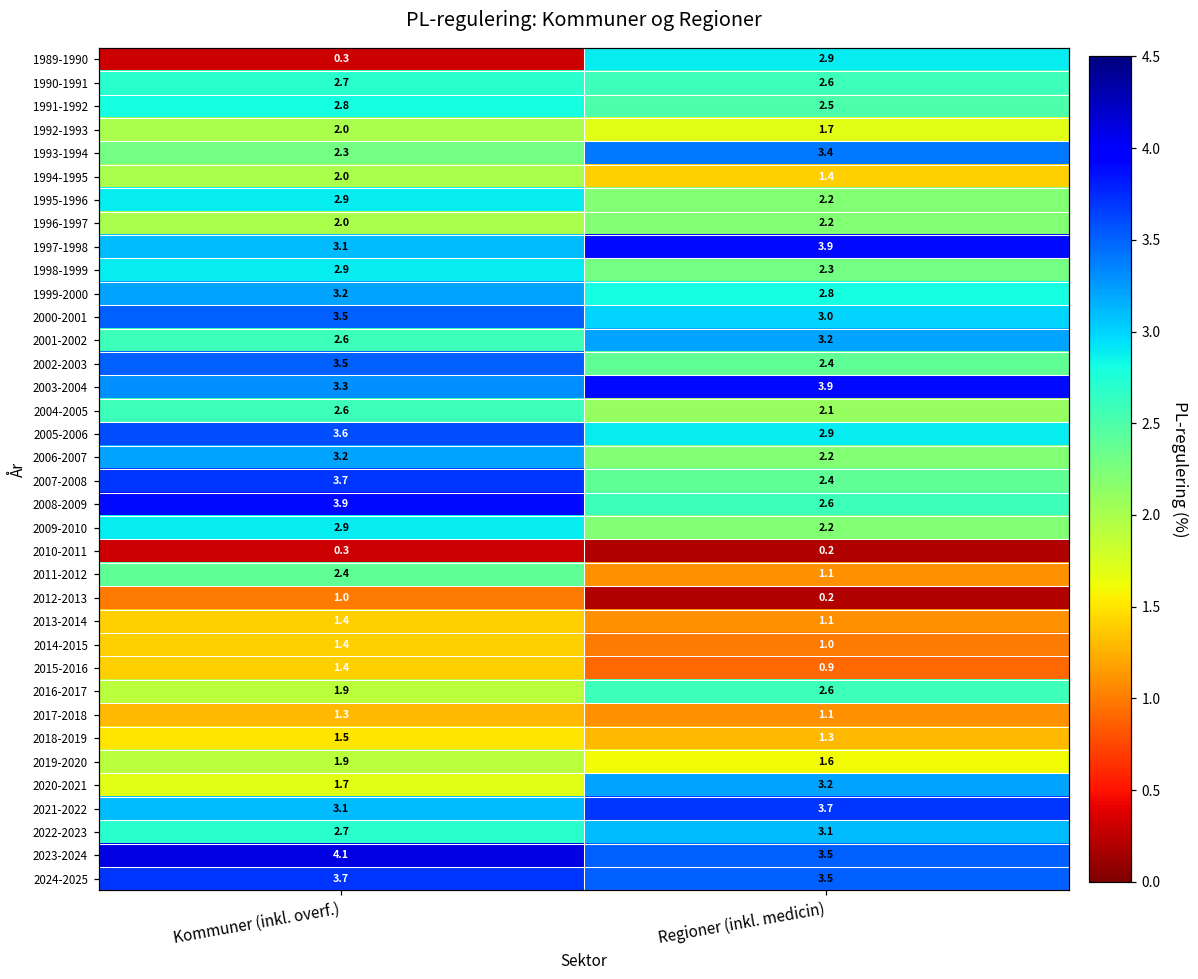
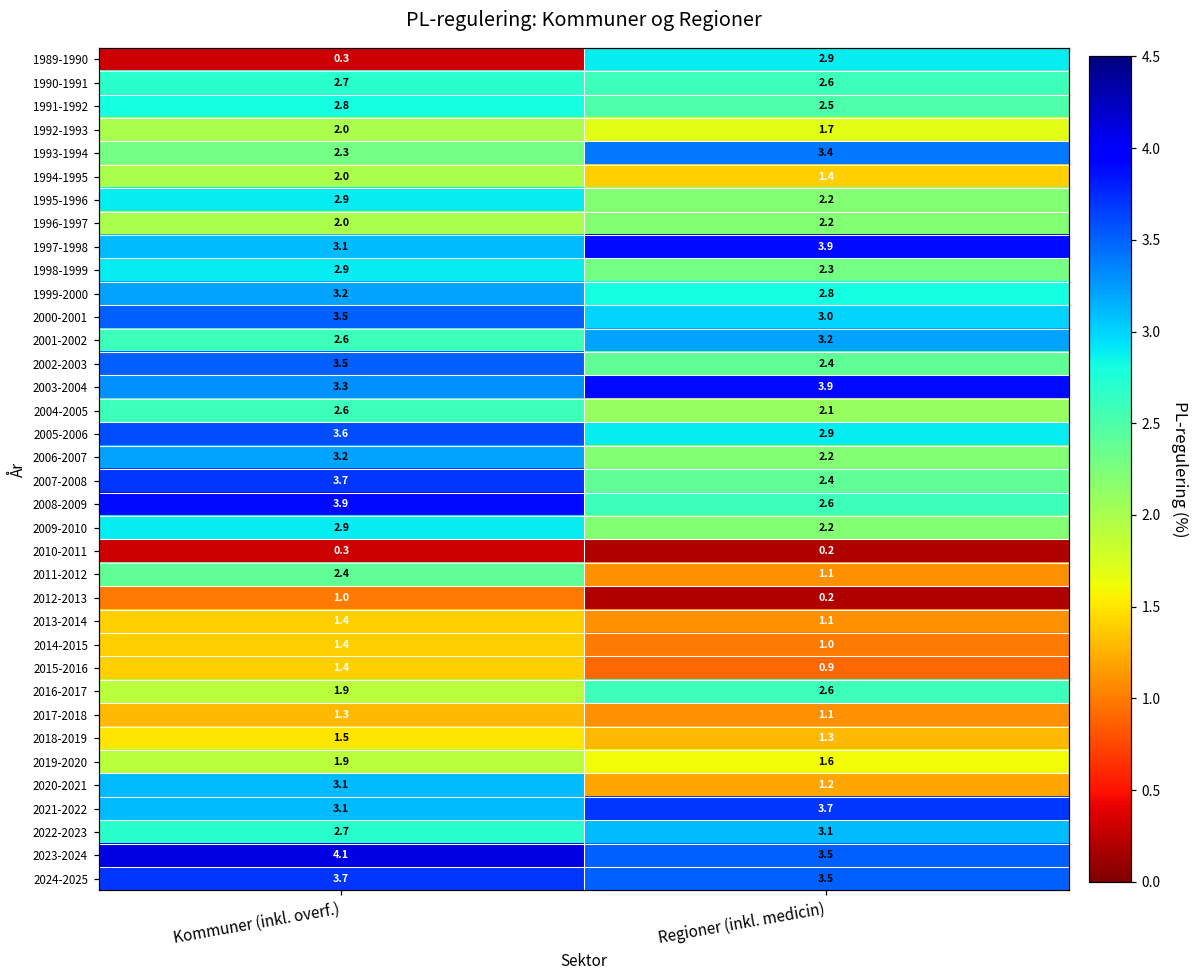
2020-2021, Kommuner (inkl. overf.): 1.7 -> 3.1
2020-2021, Regioner (inkl. medicin): 3.2 -> 1.2
